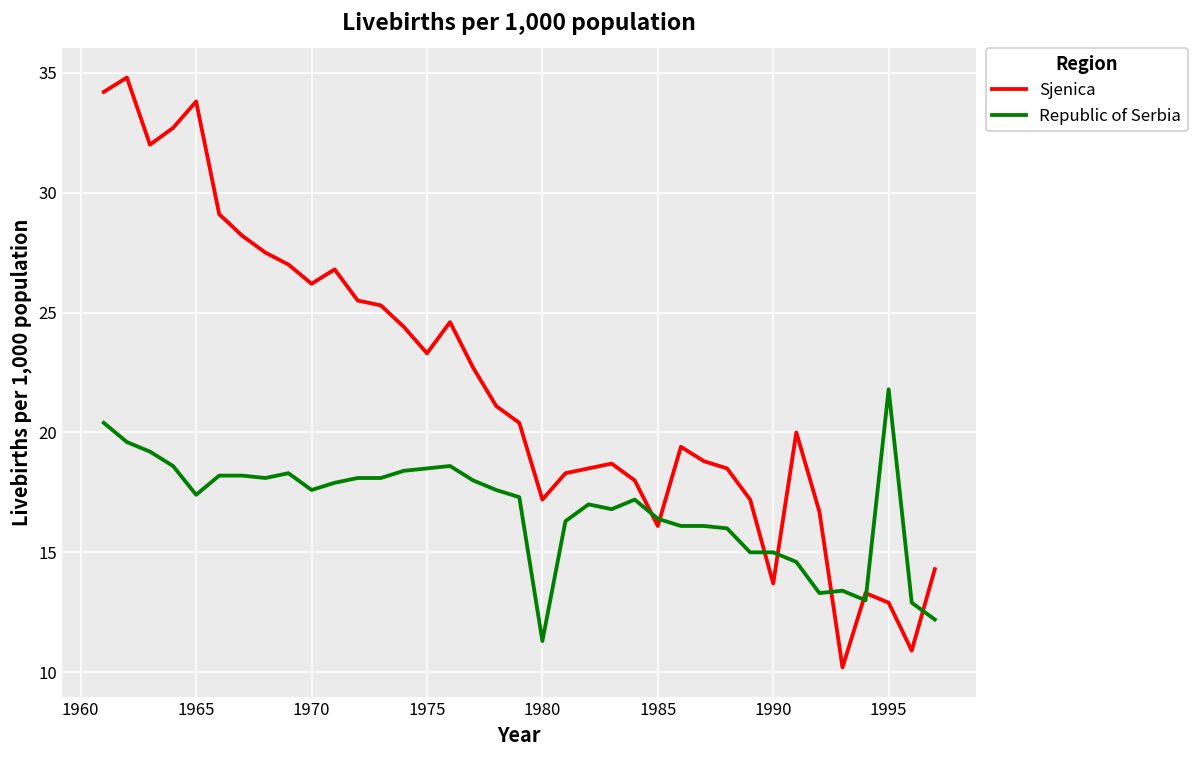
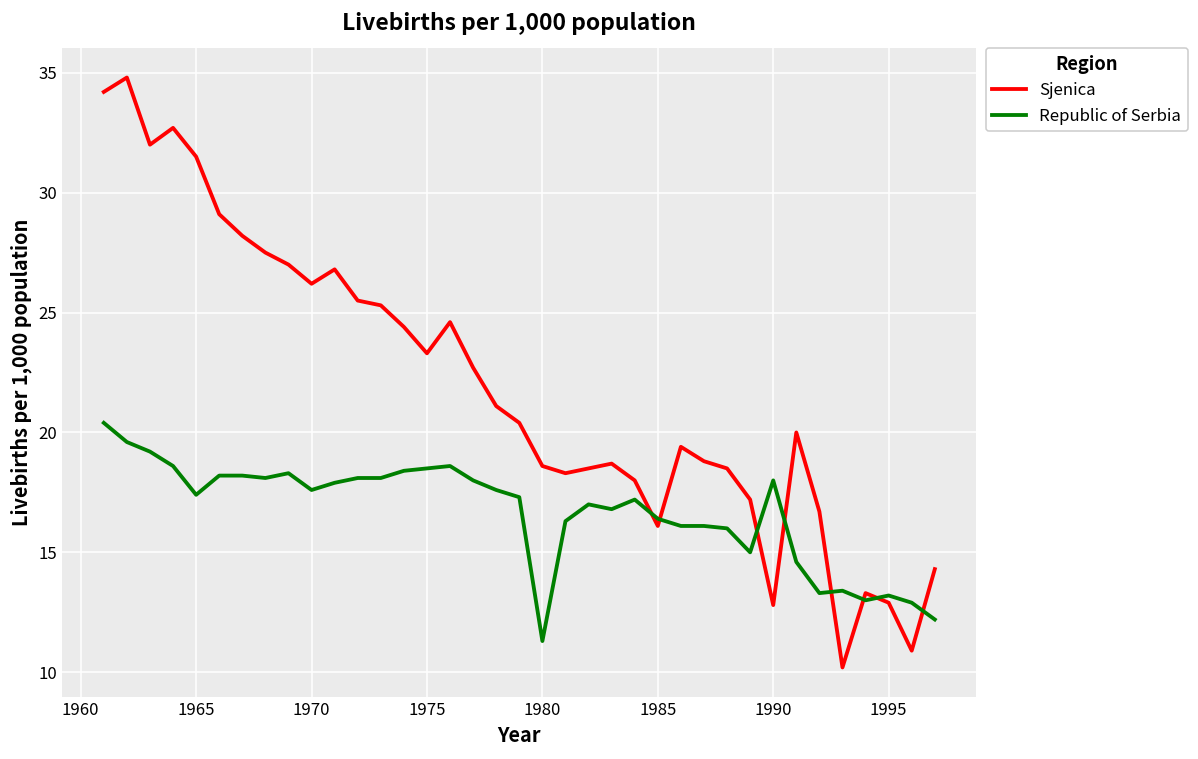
Sjenica, 1965: 33.8 -> 31.5
Sjenica, 1980: 17.2 -> 18.6
Sjenica, 1990: 13.7 -> 12.8
Republic of Serbia, 1990: 15 -> 18
Republic of Serbia, 1995: 21.8 -> 13.2
